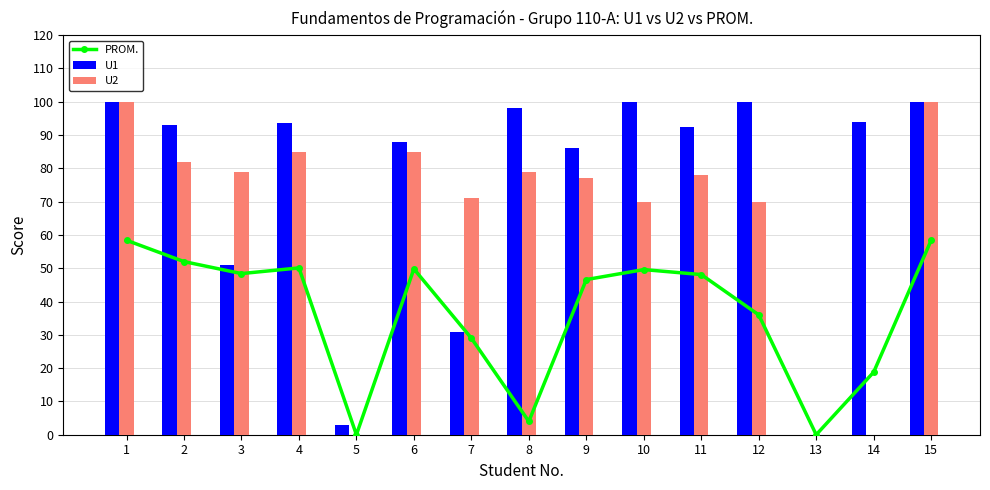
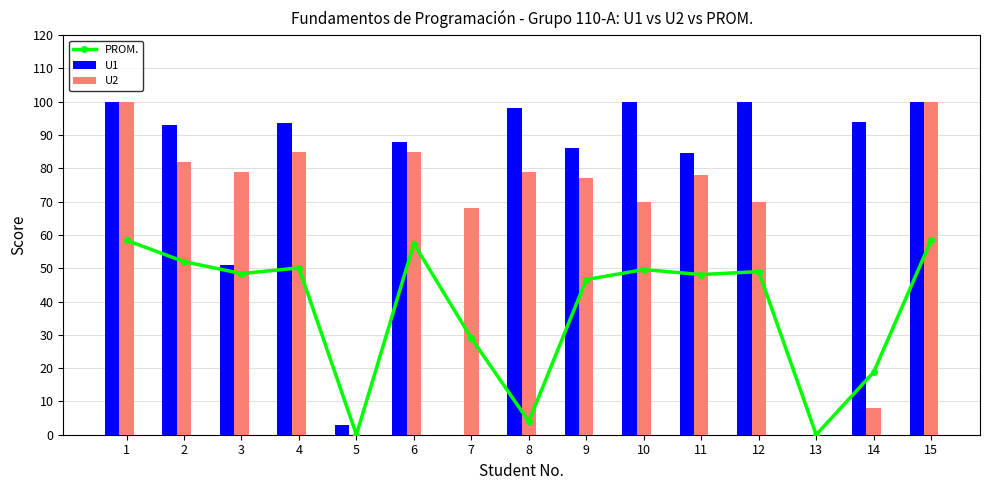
PROM., 6: 50 -> 57
U1, 7: 31 -> 0
U2, 7: 71 -> 68
U1, 11: 93 -> 85
PROM., 12: 36 -> 49
U2, 14: 0 -> 8
